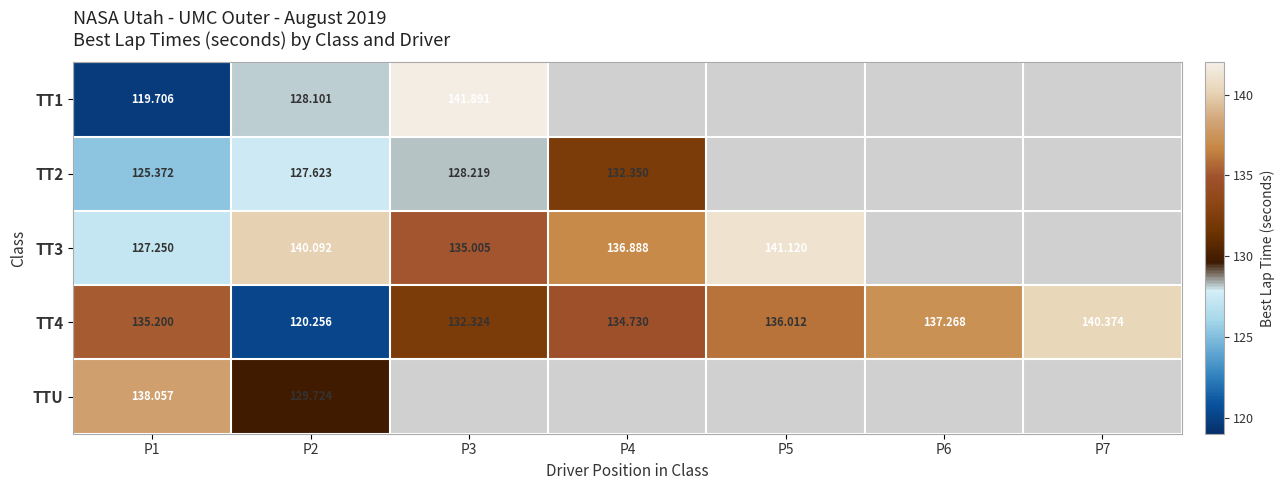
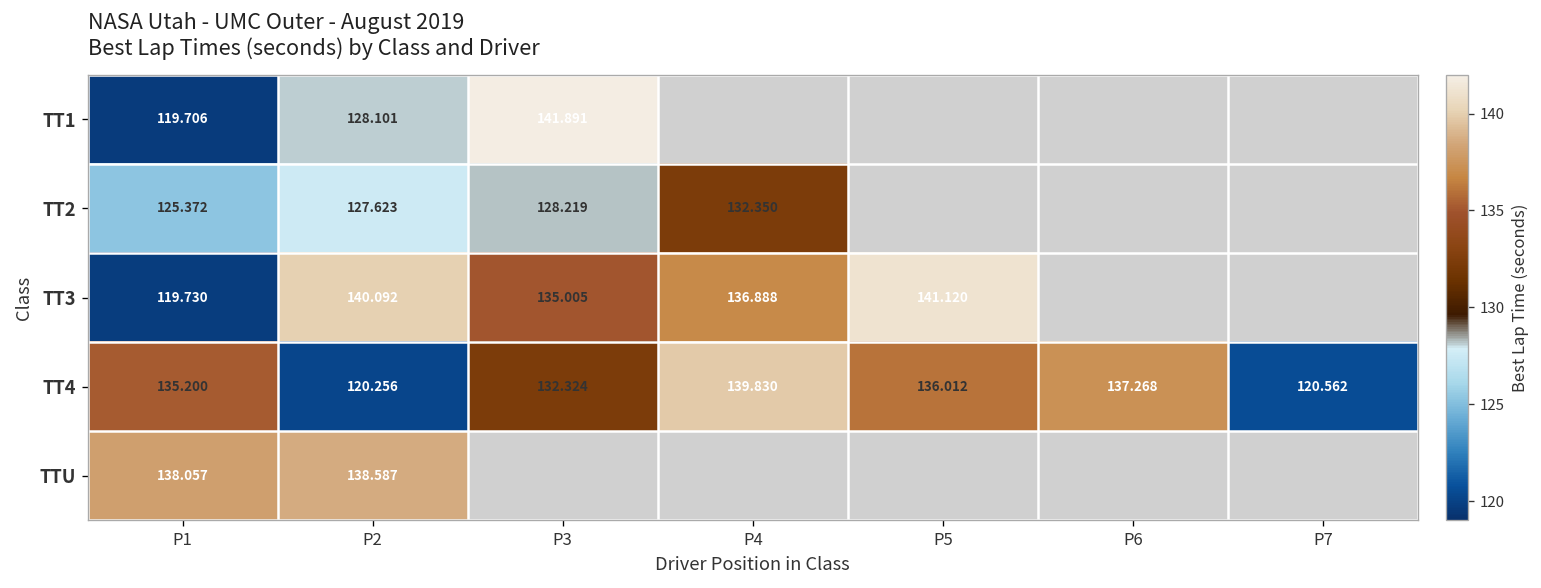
TT3, P1: 127.250 -> 119.730
TT4, P4: 134.730 -> 139.830
TT4, P7: 140.374 -> 120.562
TTU, P2: 129.724 -> 138.587
